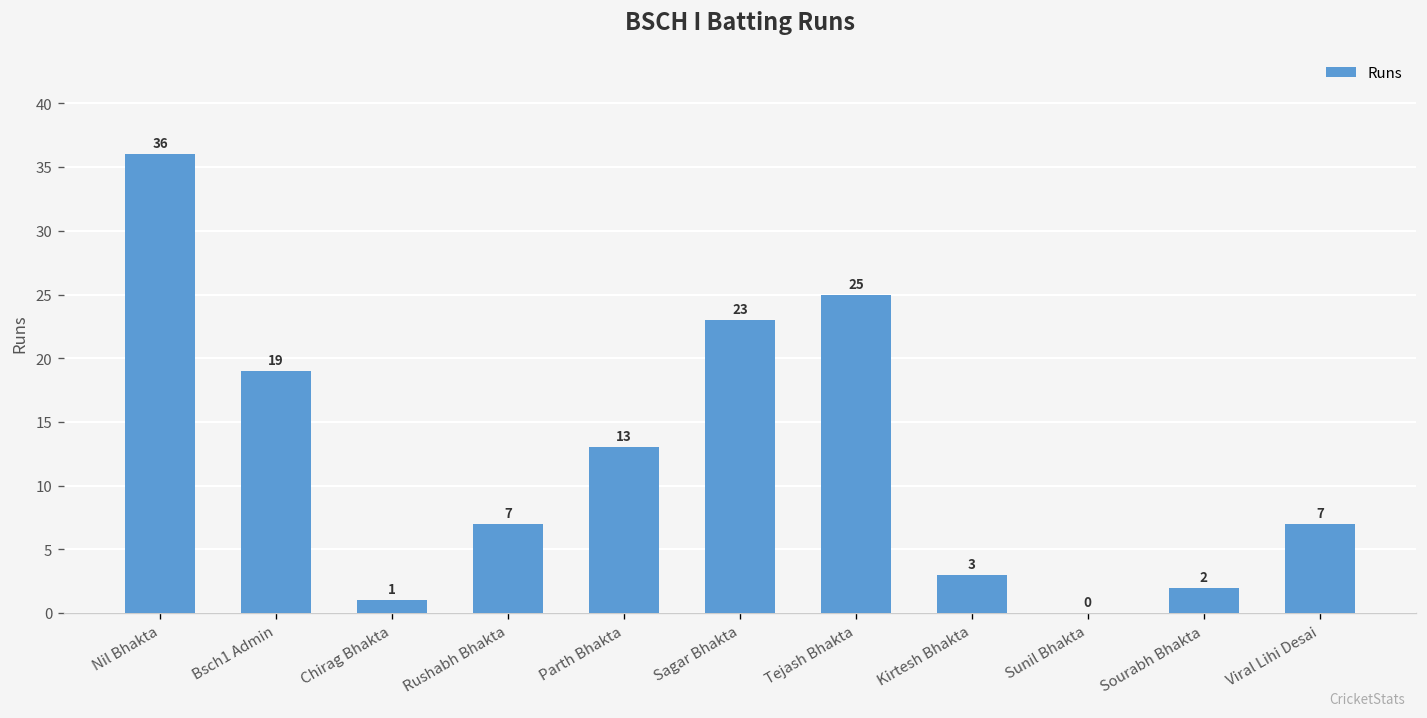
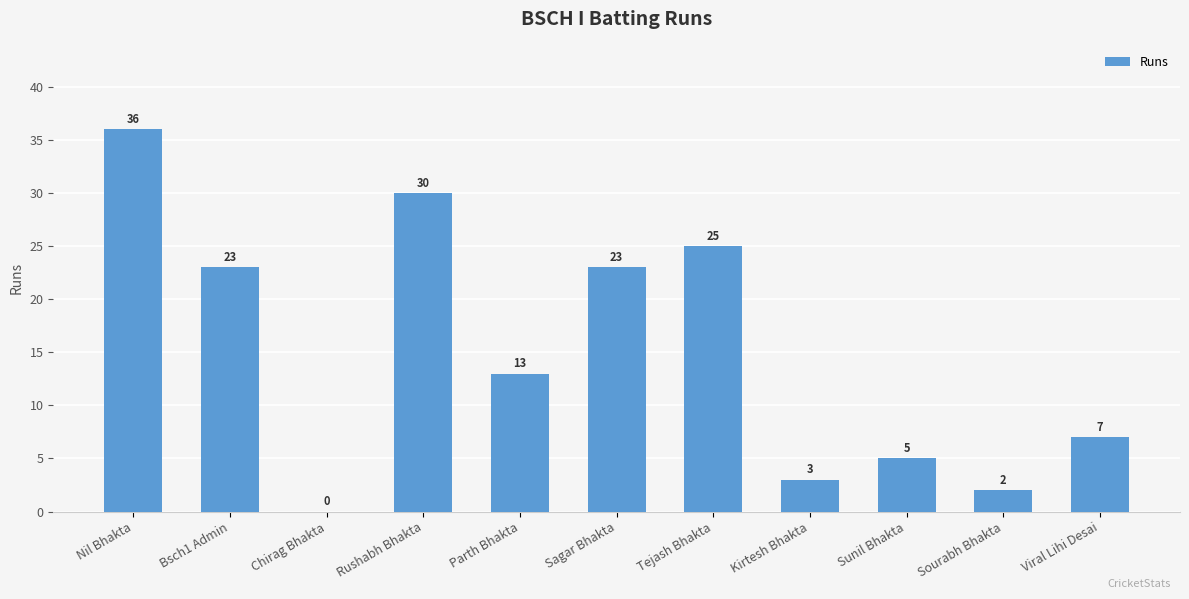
Bsch1 Admin: 19 -> 23
Chirag Bhakta: 1 -> 0
Rushabh Bhakta: 7 -> 30
Sunil Bhakta: 0 -> 5
